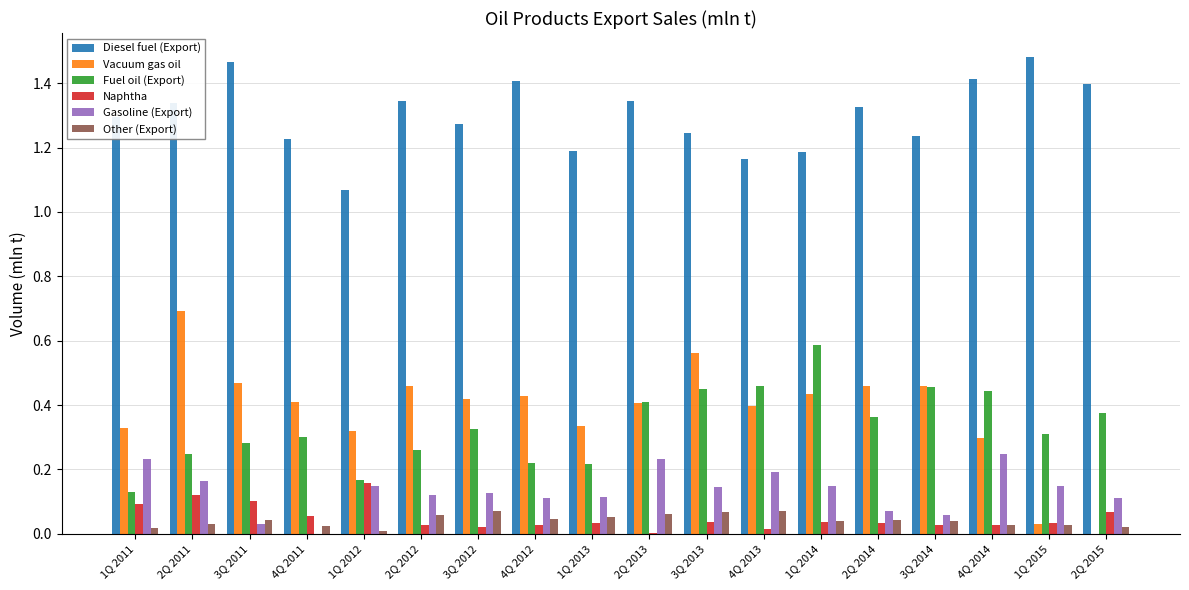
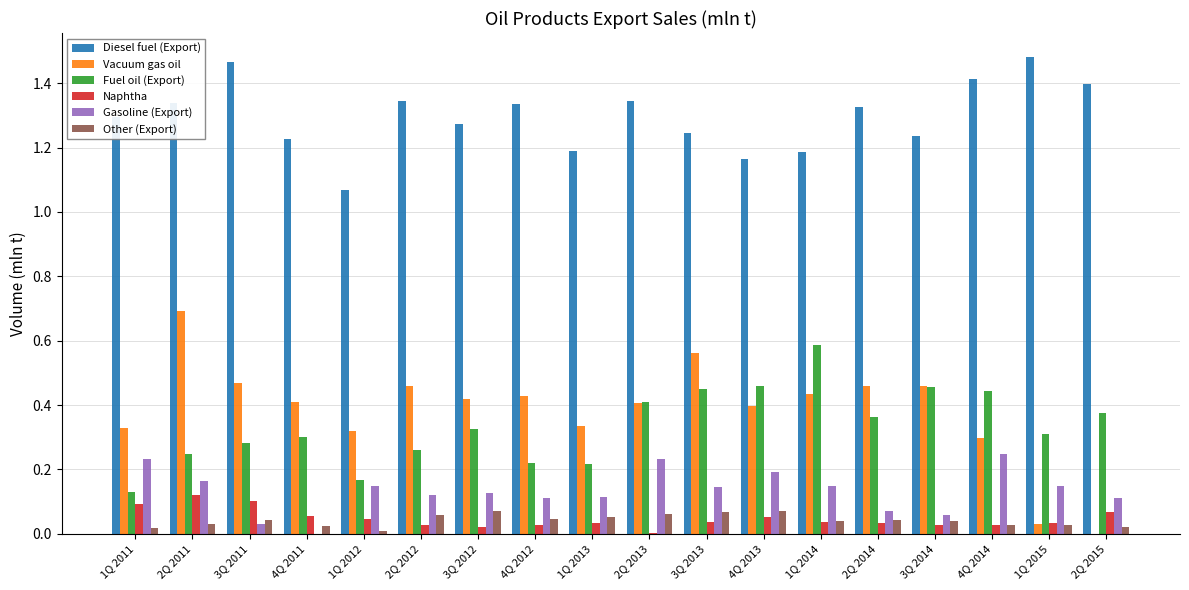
Naphtha, 1Q 2012: 0.16 -> 0.05
Diesel fuel (Export), 4Q 2012: 1.41 -> 1.34
Naphtha, 4Q 2013: 0.02 -> 0.05
